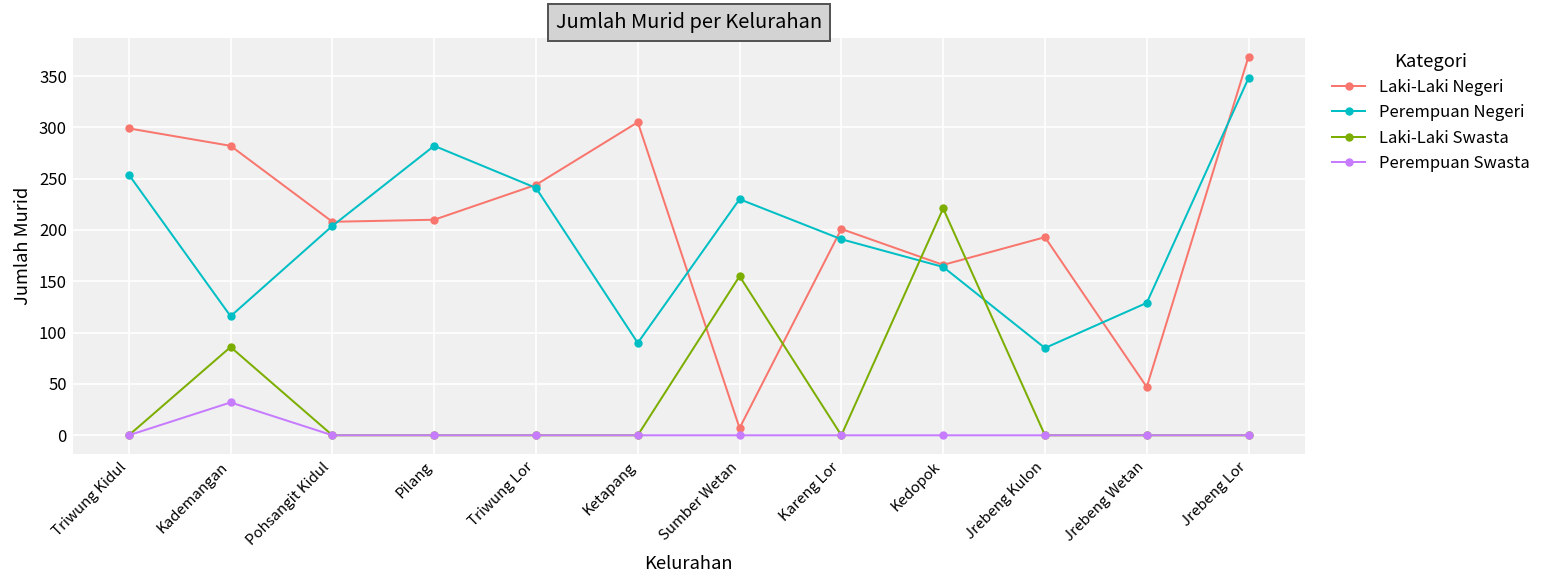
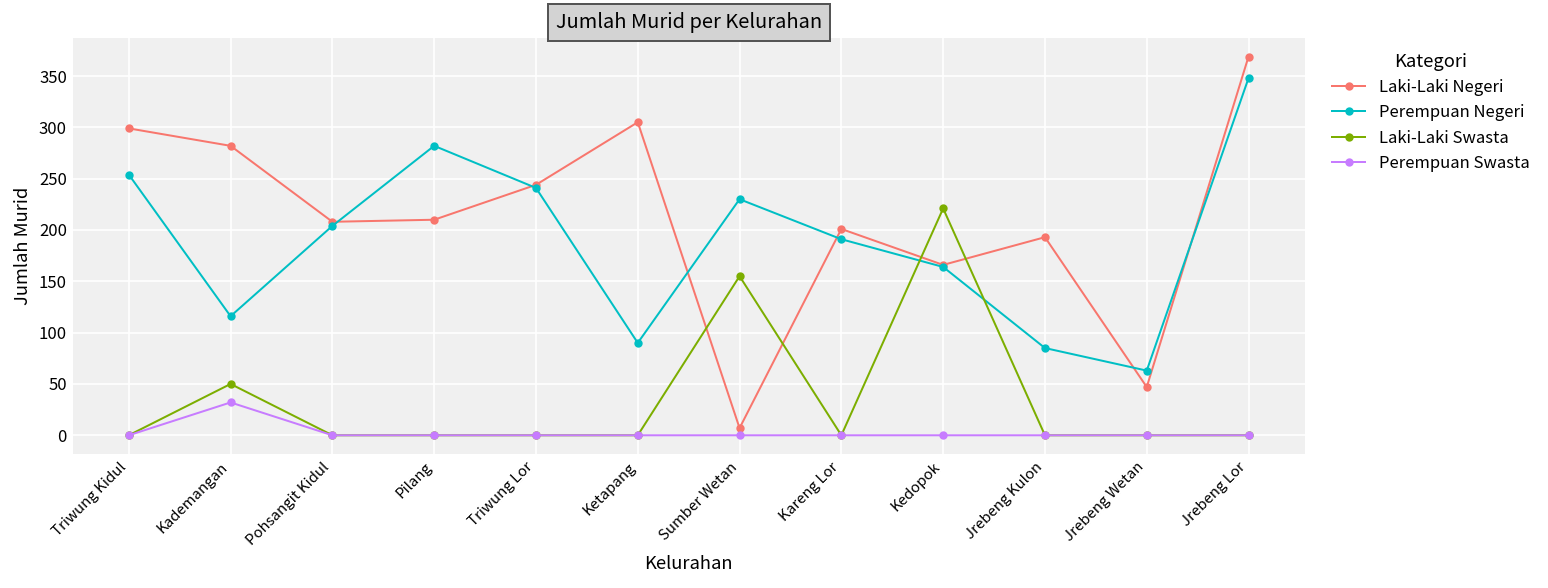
Laki-Laki Swasta, Kademangan: 90 -> 50
Perempuan Negeri, Jrebeng Wetan: 130 -> 60
